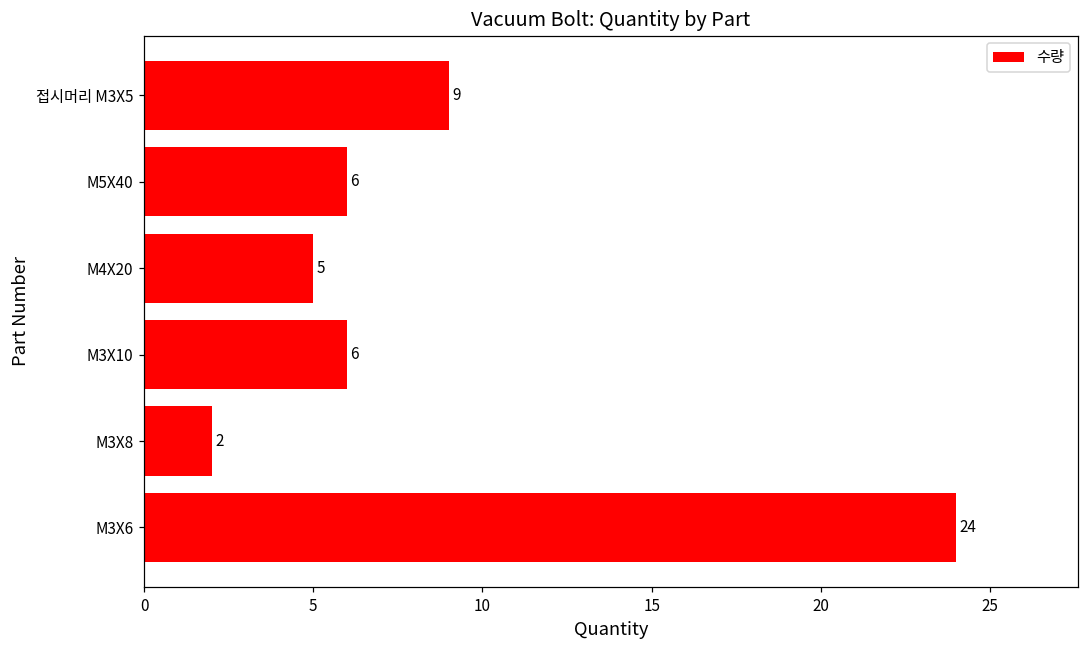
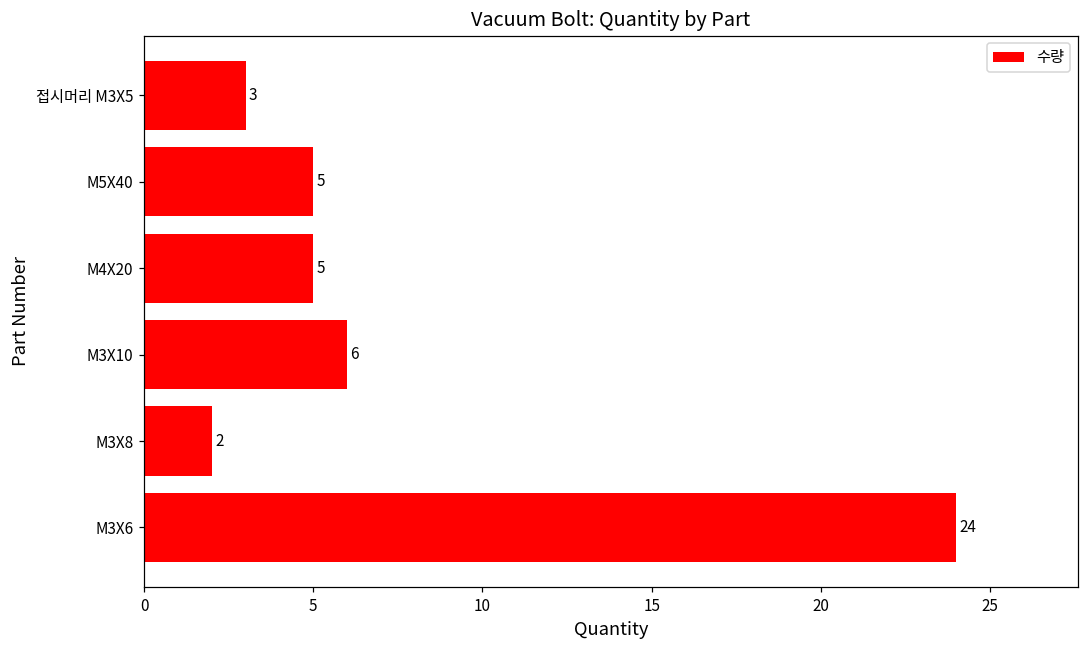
접시머리 M3X5: 9 -> 3
M5X40: 6 -> 5
